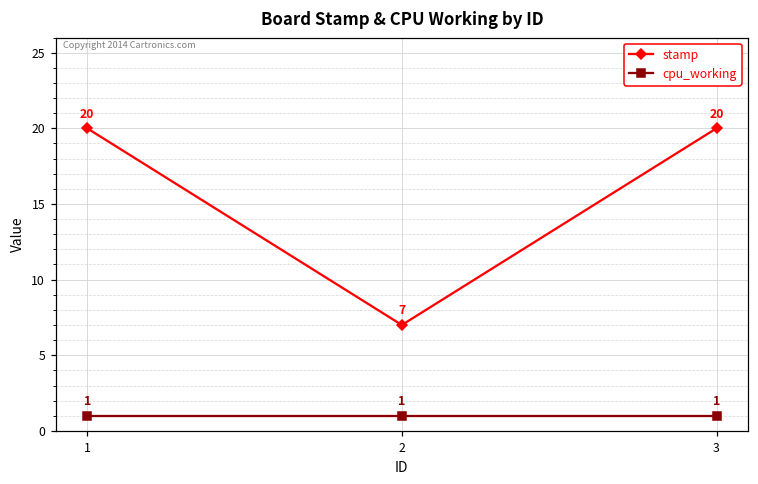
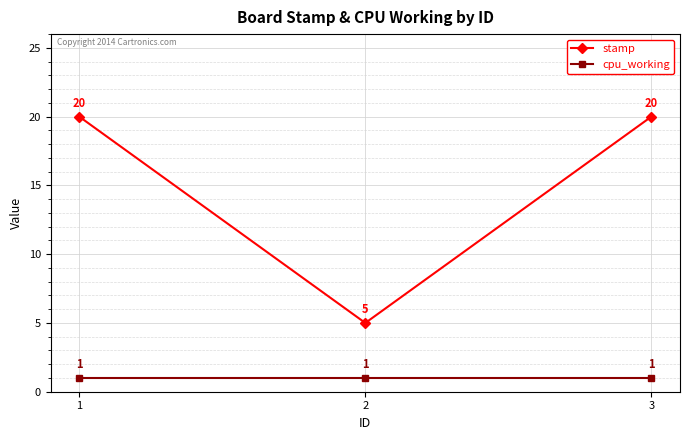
stamp, 2: 7 -> 5
